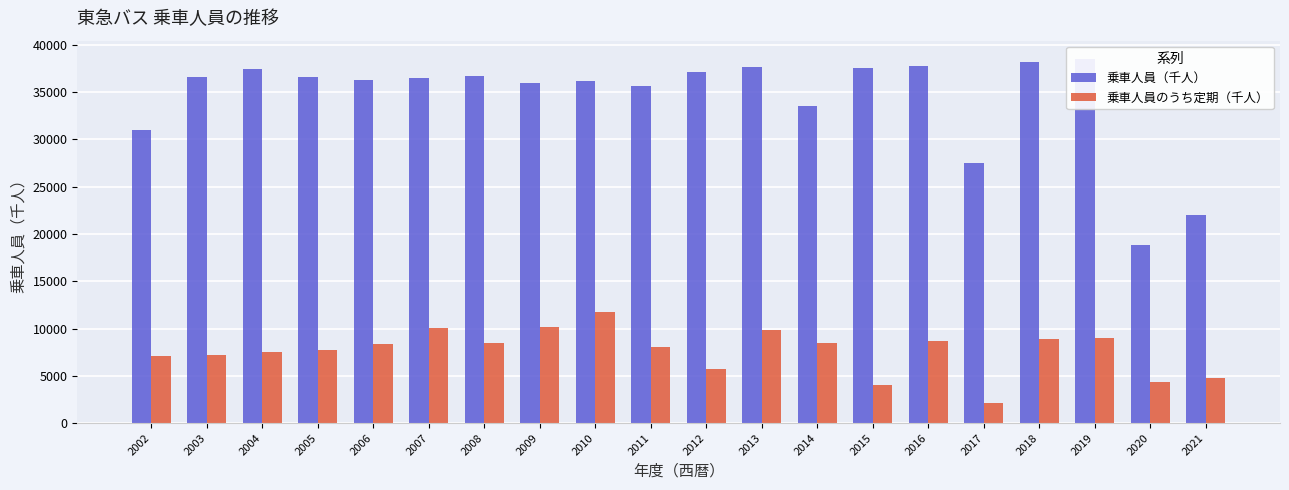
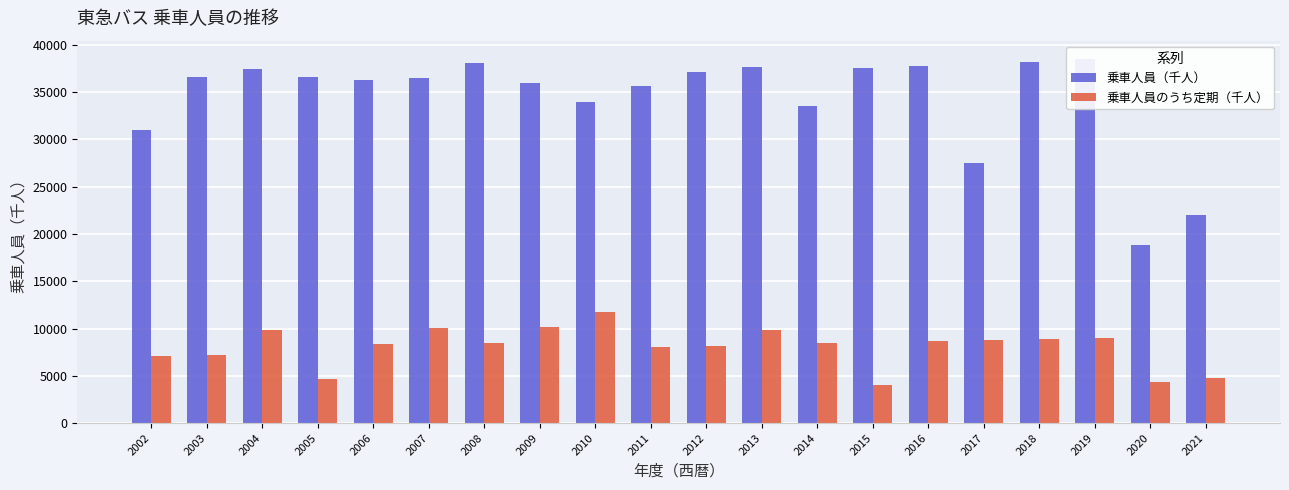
乗車人員のうち定期（千人）, 2004: 8000 -> 10000
乗車人員のうち定期（千人）, 2005: 8000 -> 5000
乗車人員（千人）, 2008: 37000 -> 38000
乗車人員（千人）, 2010: 36000 -> 34000
乗車人員のうち定期（千人）, 2012: 6000 -> 8000
乗車人員のうち定期（千人）, 2017: 2000 -> 9000
